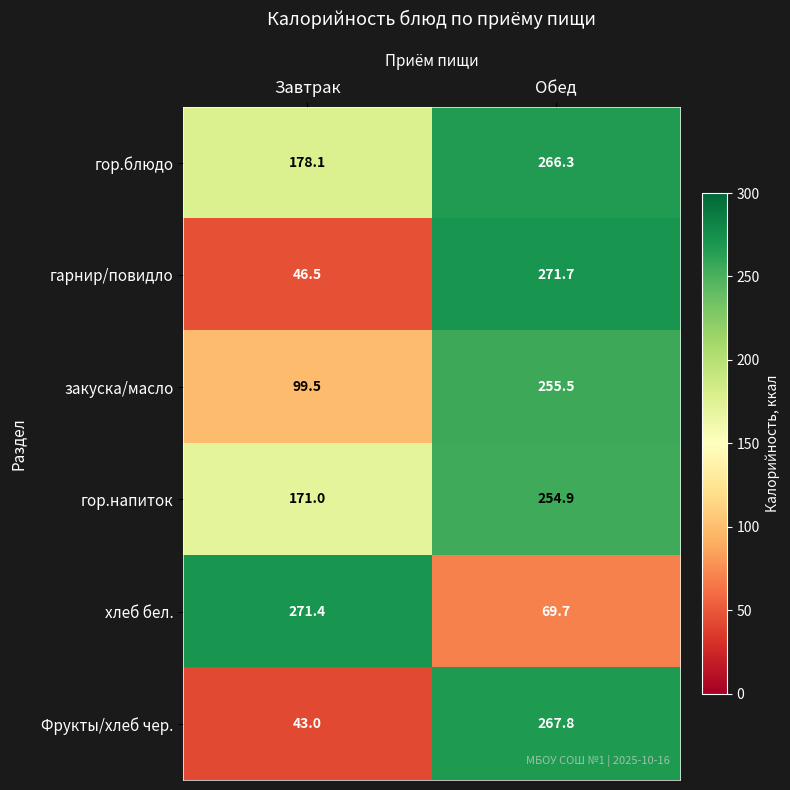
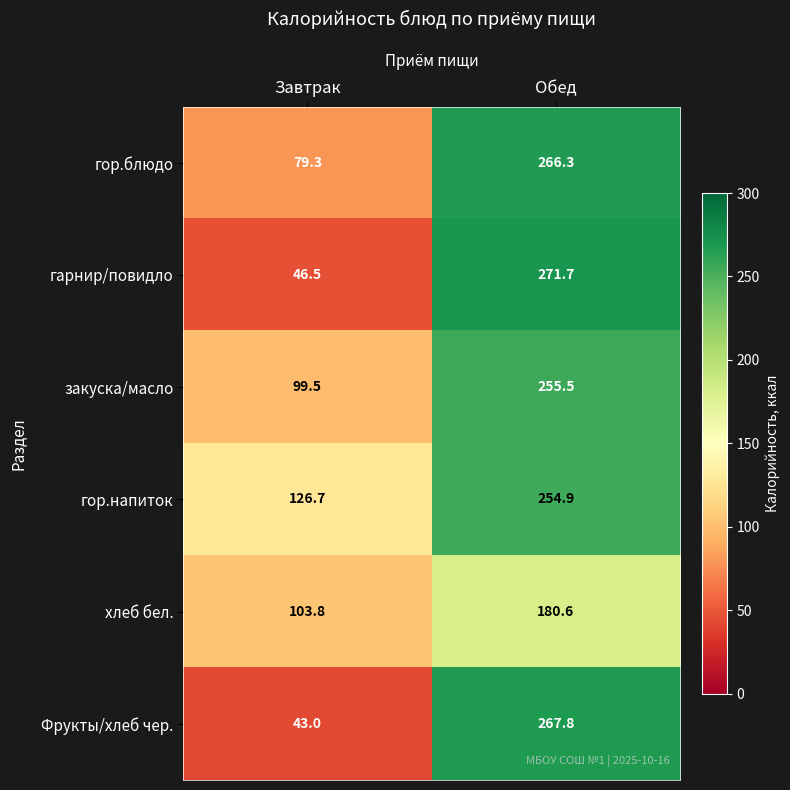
гор.блюдо, Завтрак: 178.1 -> 79.3
гор.напиток, Завтрак: 171.0 -> 126.7
хлеб бел., Завтрак: 271.4 -> 103.8
хлеб бел., Обед: 69.7 -> 180.6
